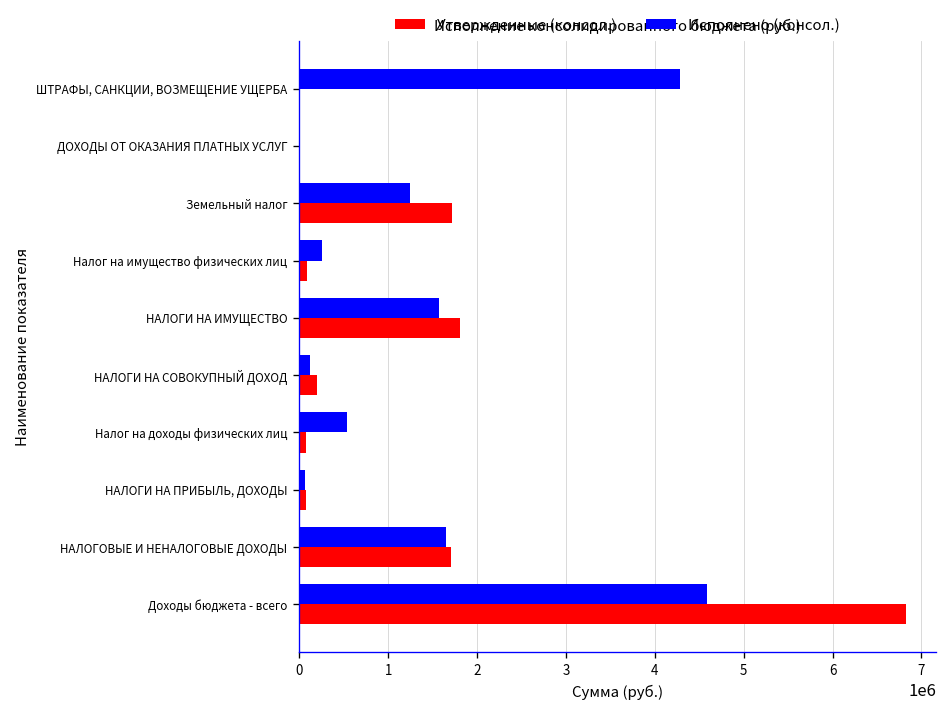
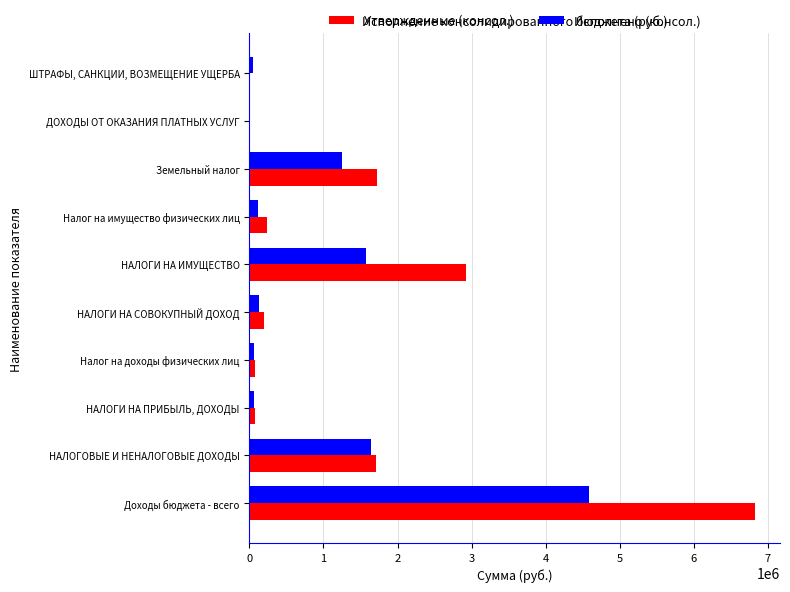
Исполнено (консол.), ШТРАФЫ, САНКЦИИ, ВОЗМЕЩЕНИЕ УЩЕРБА: 4300000 -> 100000
Исполнено (консол.), Налог на имущество физических лиц: 300000 -> 100000
Утвержденные (консол.), Налог на имущество физических лиц: 100000 -> 200000
Утвержденные (консол.), НАЛОГИ НА ИМУЩЕСТВО: 1800000 -> 2900000
Исполнено (консол.), Налог на доходы физических лиц: 500000 -> 100000
